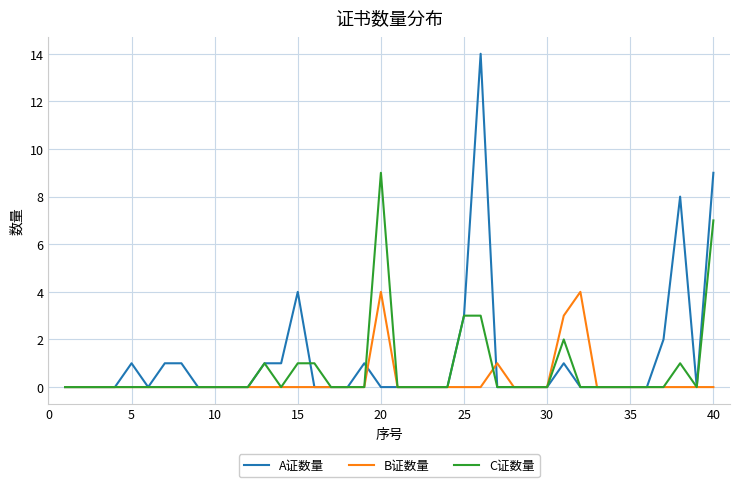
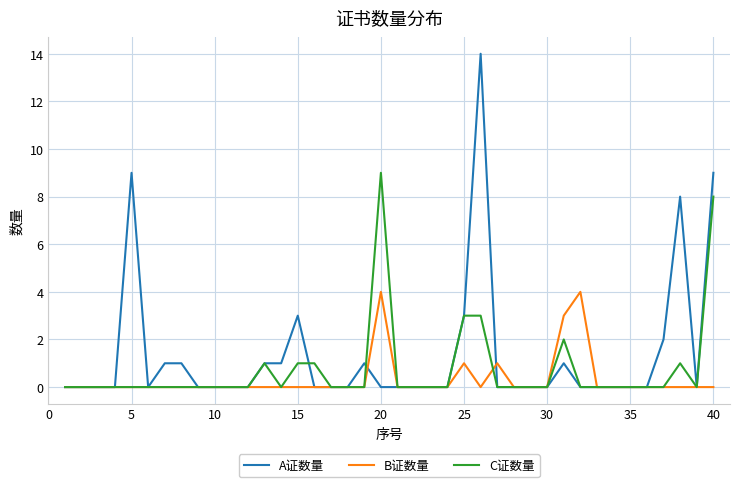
A证数量, 5: 1 -> 9
A证数量, 15: 4 -> 3
B证数量, 25: 0 -> 1
C证数量, 40: 7 -> 8
